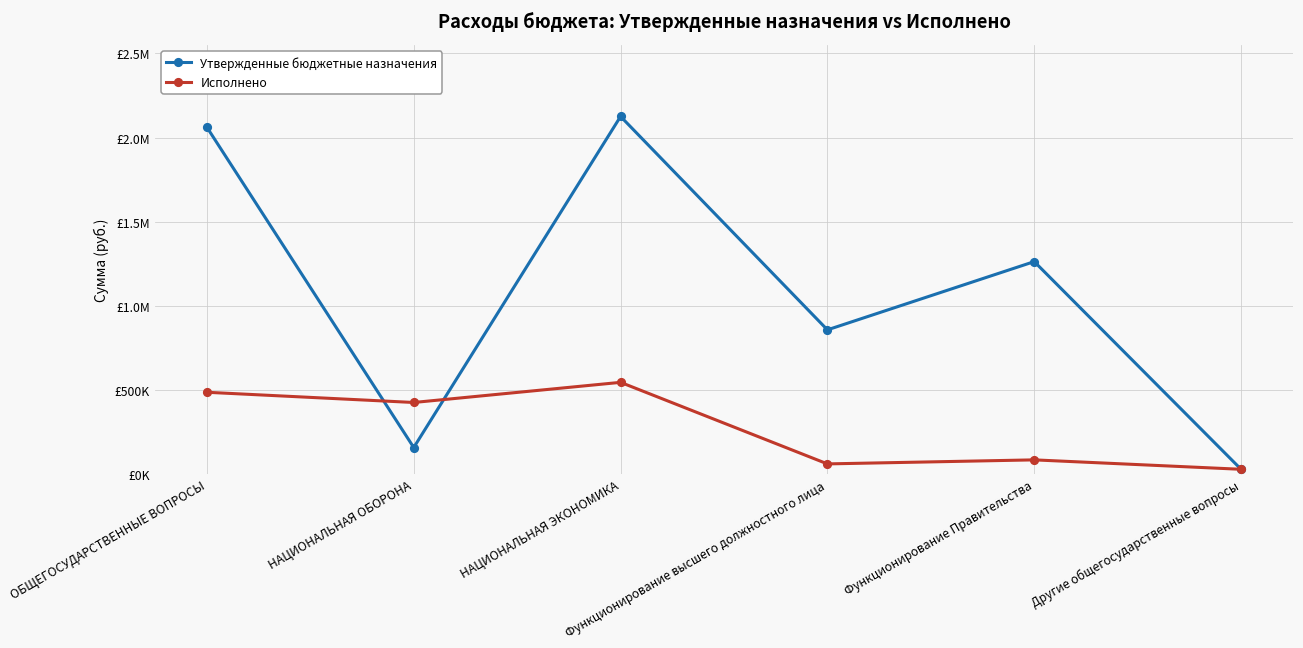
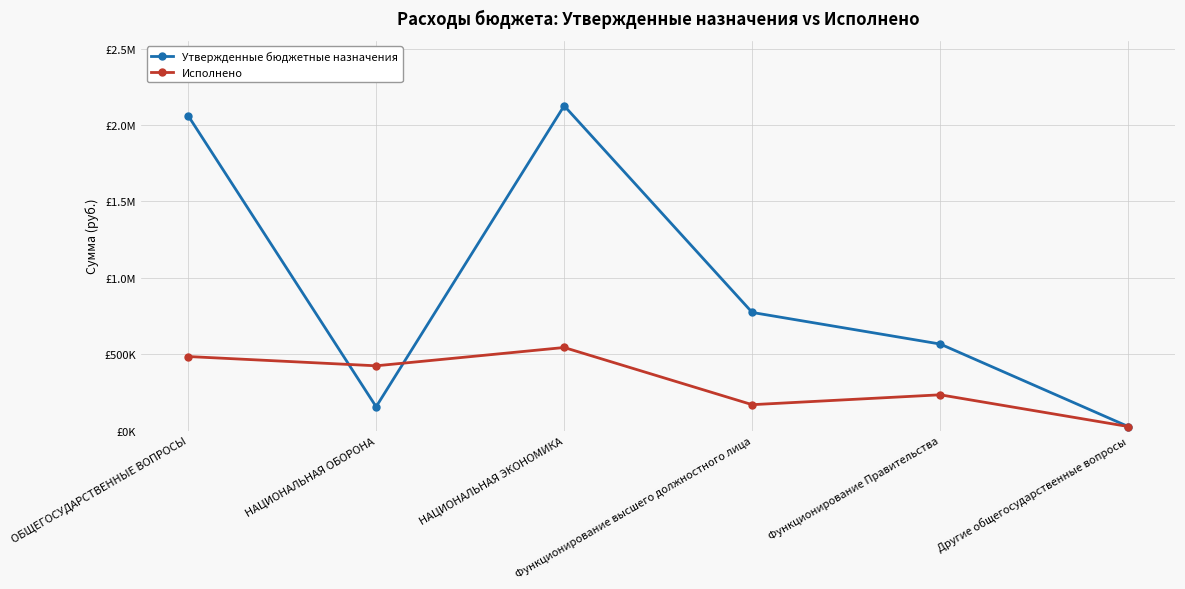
Утвержденные бюджетные назначения, Функционирование высшего должностного лица: £860000 -> £770000
Исполнено, Функционирование высшего должностного лица: £60000 -> £170000
Утвержденные бюджетные назначения, Функционирование Правительства: £1260000 -> £570000
Исполнено, Функционирование Правительства: £80000 -> £230000
